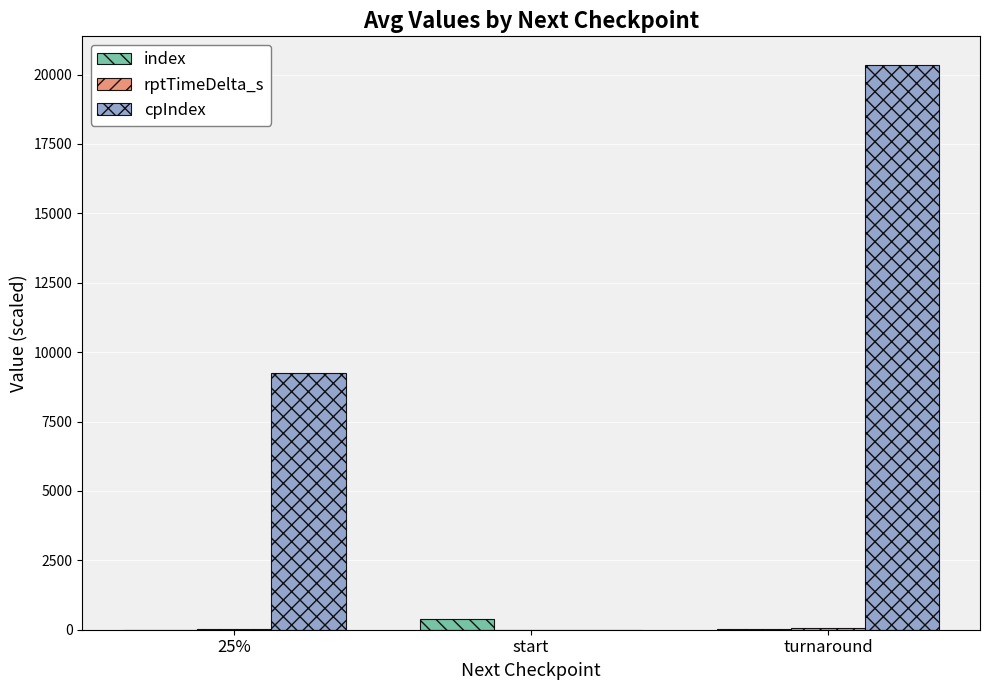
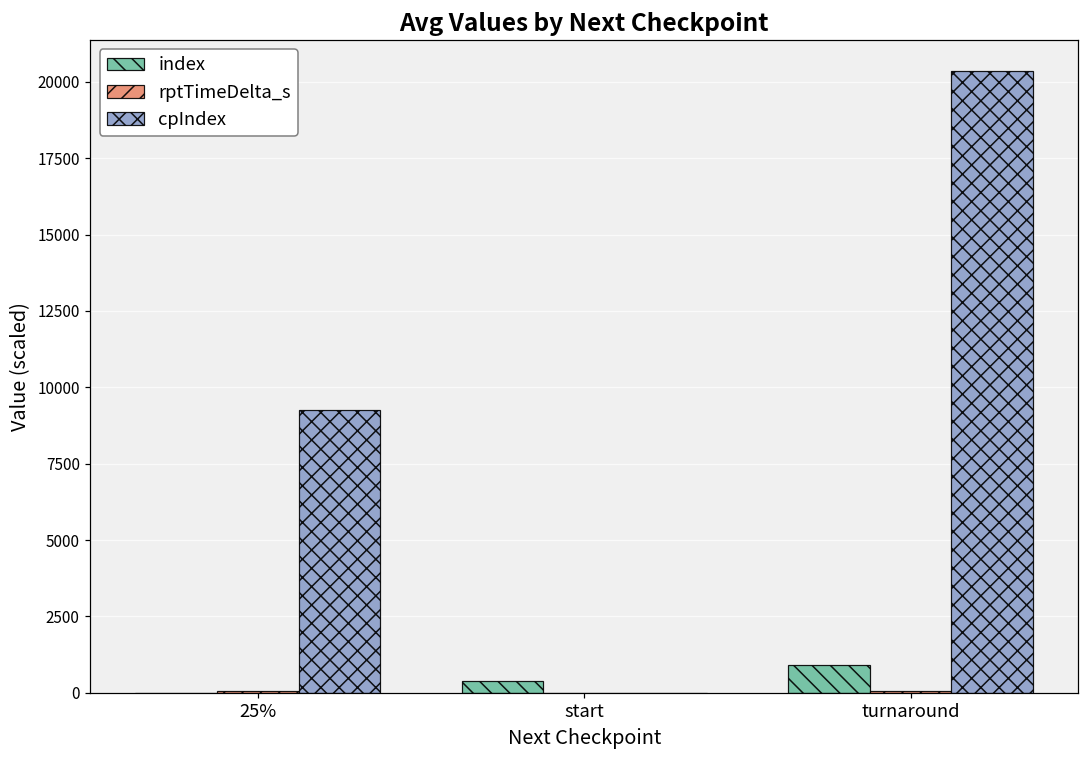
index, turnaround: 0 -> 900
